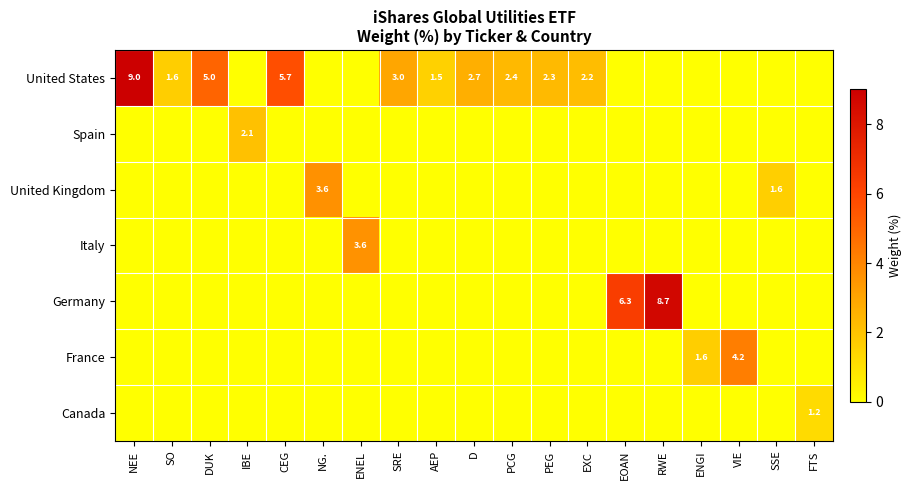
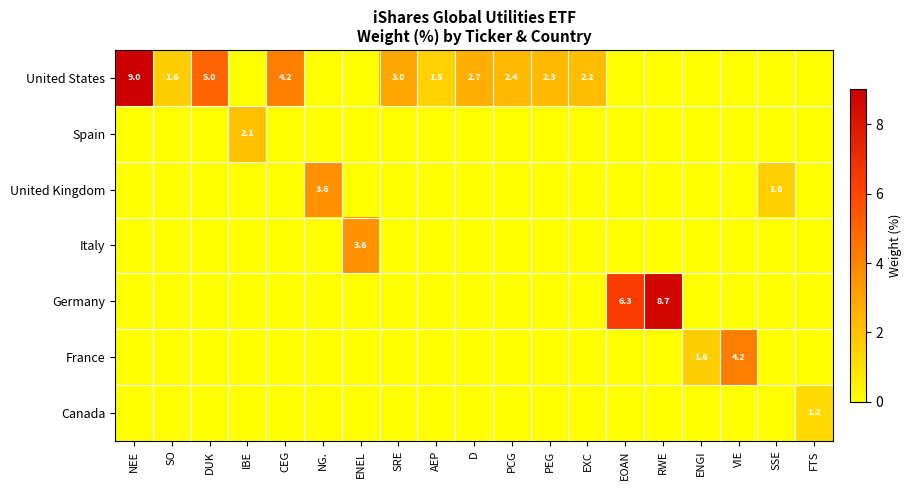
United States, CEG: 5.7 -> 4.2
